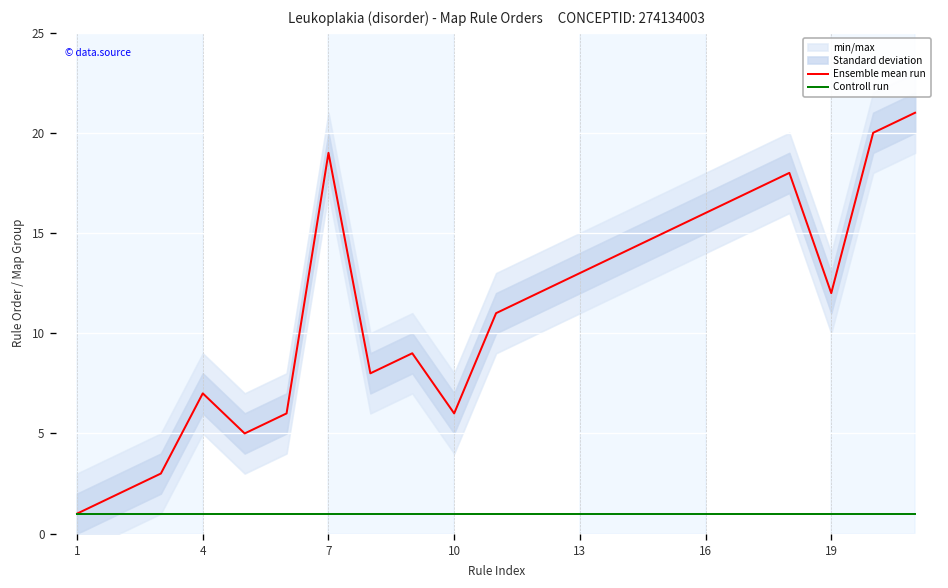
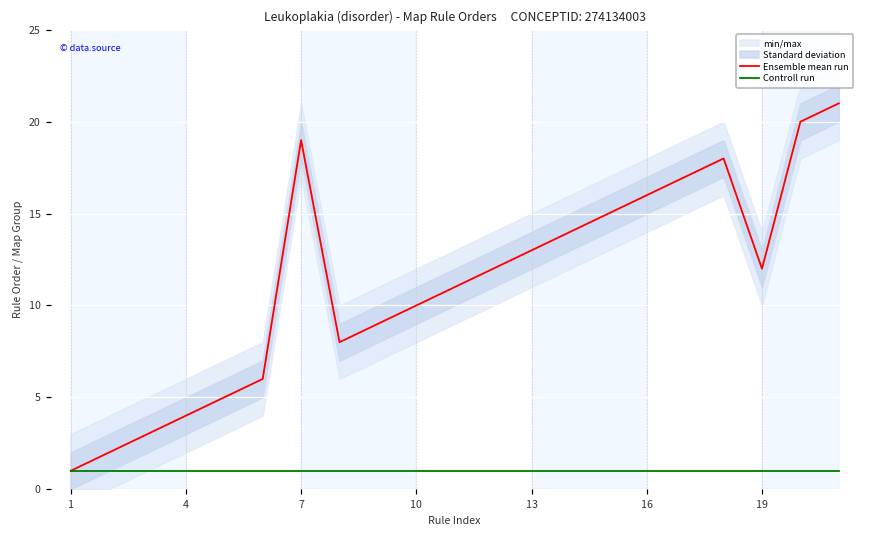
Ensemble mean run, 4: 7 -> 4
Ensemble mean run, 10: 6 -> 10
